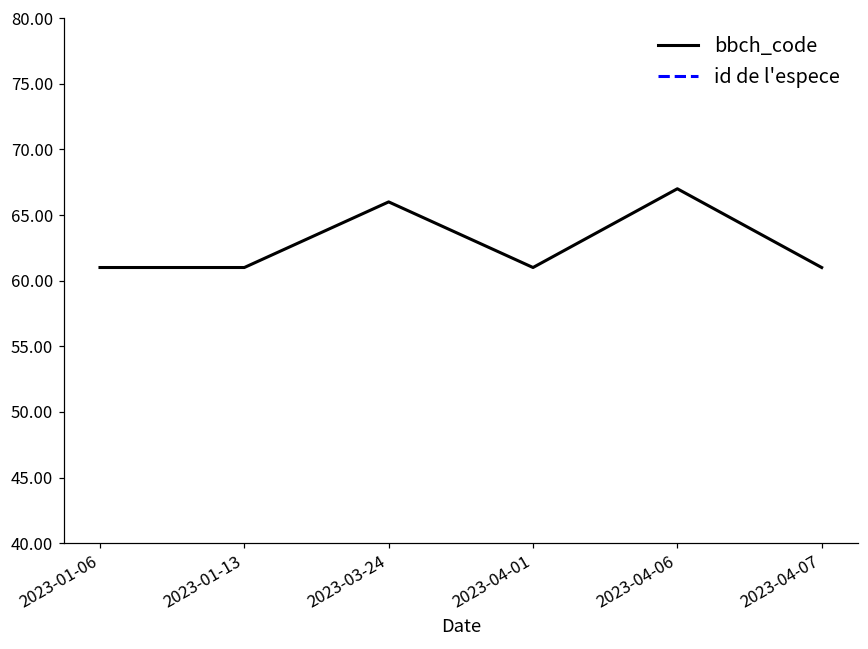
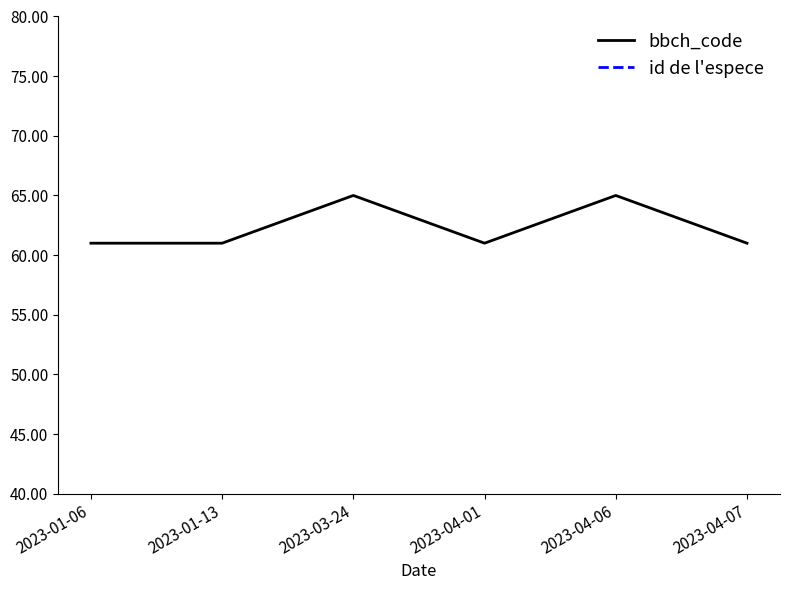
bbch_code, 2023-03-24: 66 -> 65
bbch_code, 2023-04-06: 67 -> 65
